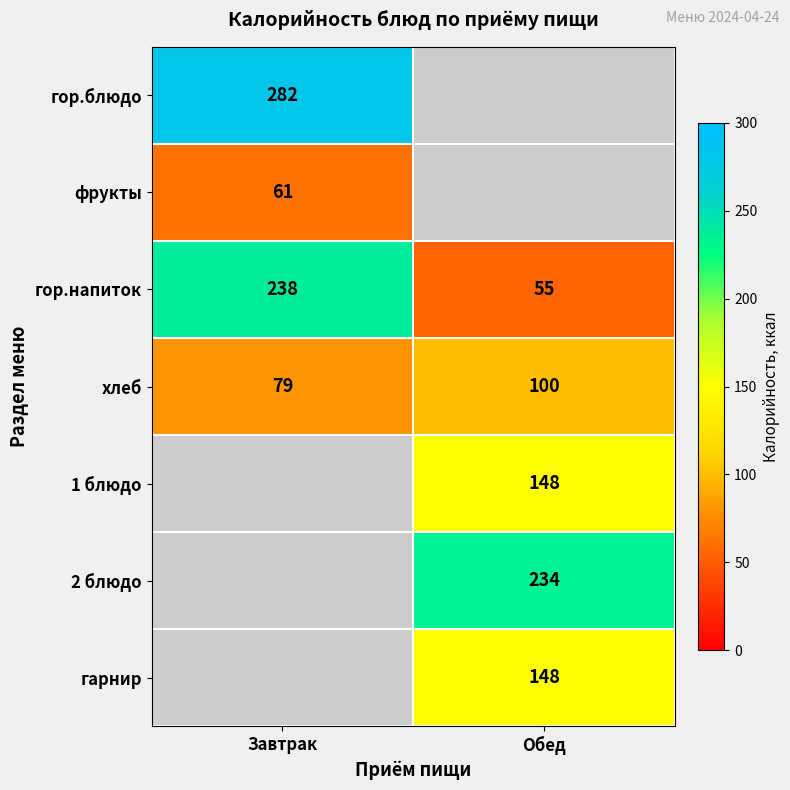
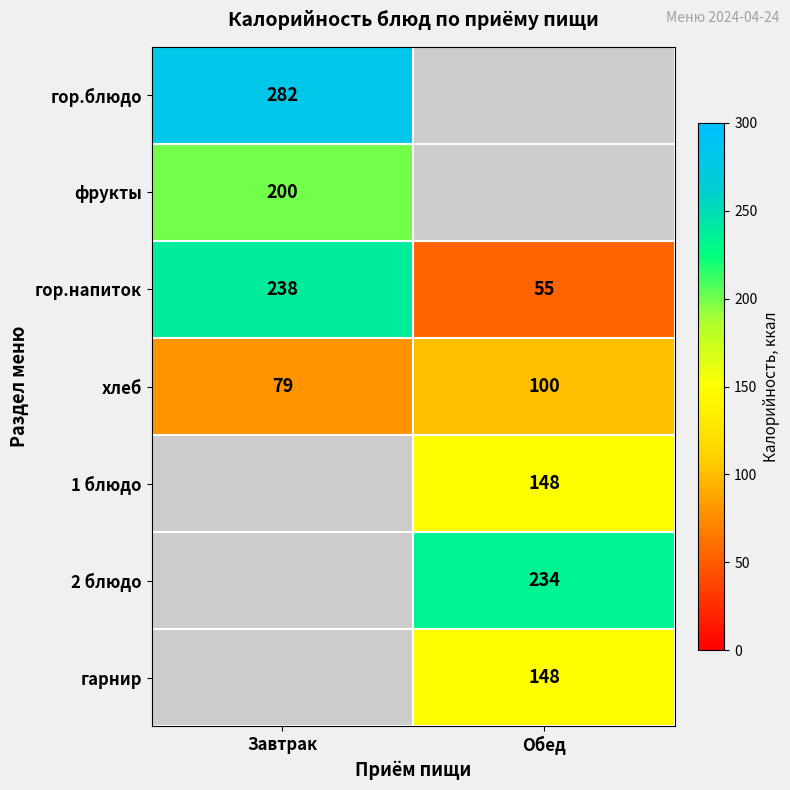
фрукты, Завтрак: 61 -> 200
